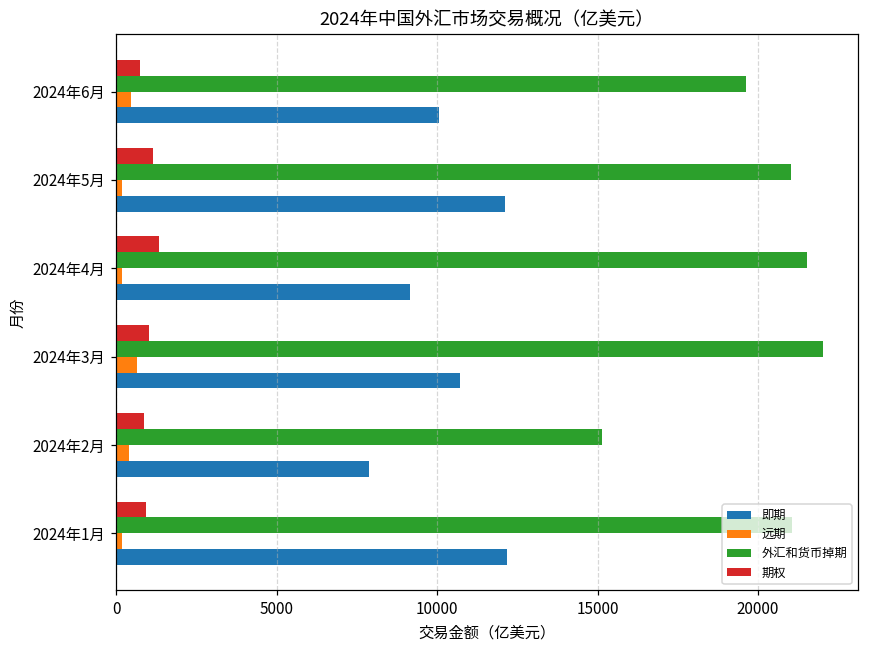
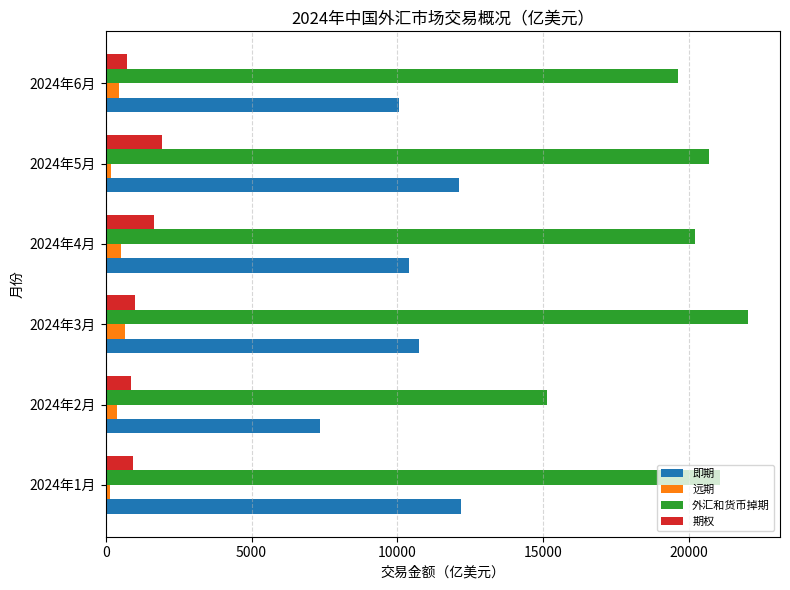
期权, 2024年5月: 1100 -> 1900
外汇和货币掉期, 2024年5月: 21000 -> 20700
期权, 2024年4月: 1300 -> 1700
外汇和货币掉期, 2024年4月: 21500 -> 20200
远期, 2024年4月: 200 -> 500
即期, 2024年4月: 9100 -> 10400
即期, 2024年2月: 7900 -> 7300
